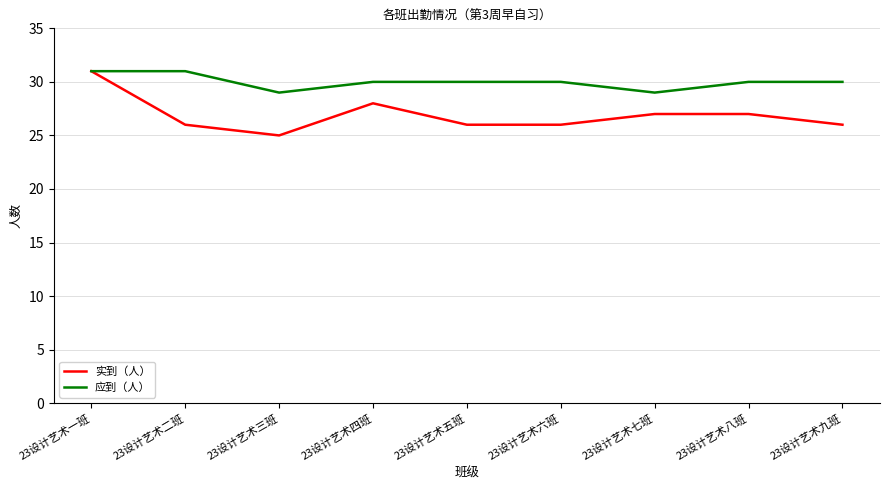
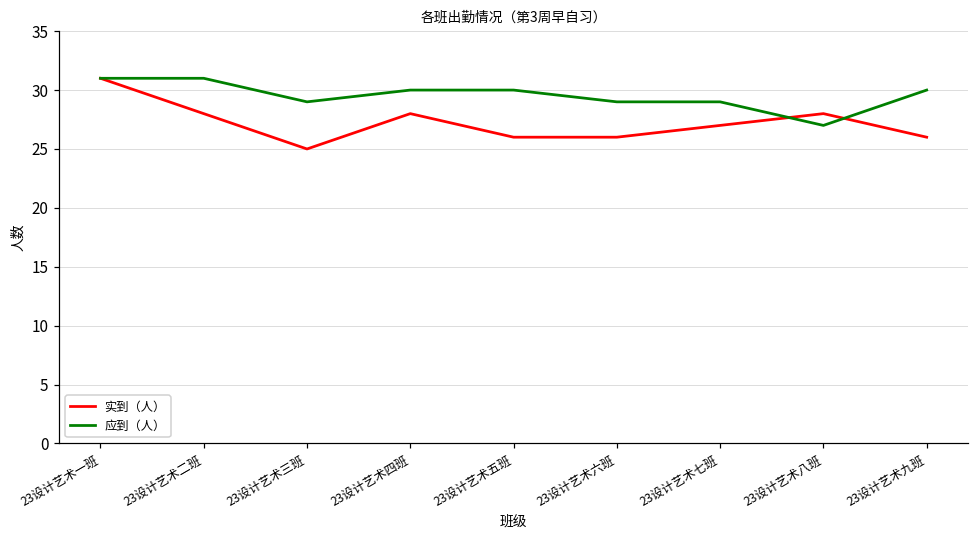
实到（人）, 23设计艺术二班: 26 -> 28
应到（人）, 23设计艺术六班: 30 -> 29
实到（人）, 23设计艺术八班: 27 -> 28
应到（人）, 23设计艺术八班: 30 -> 27
